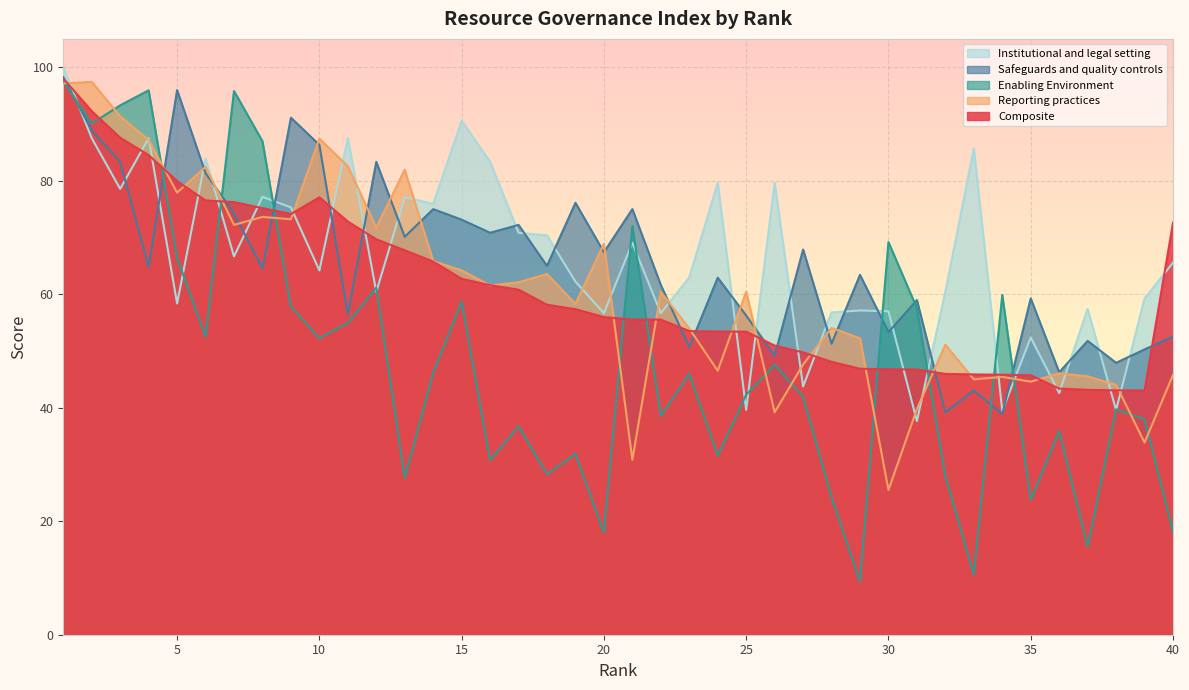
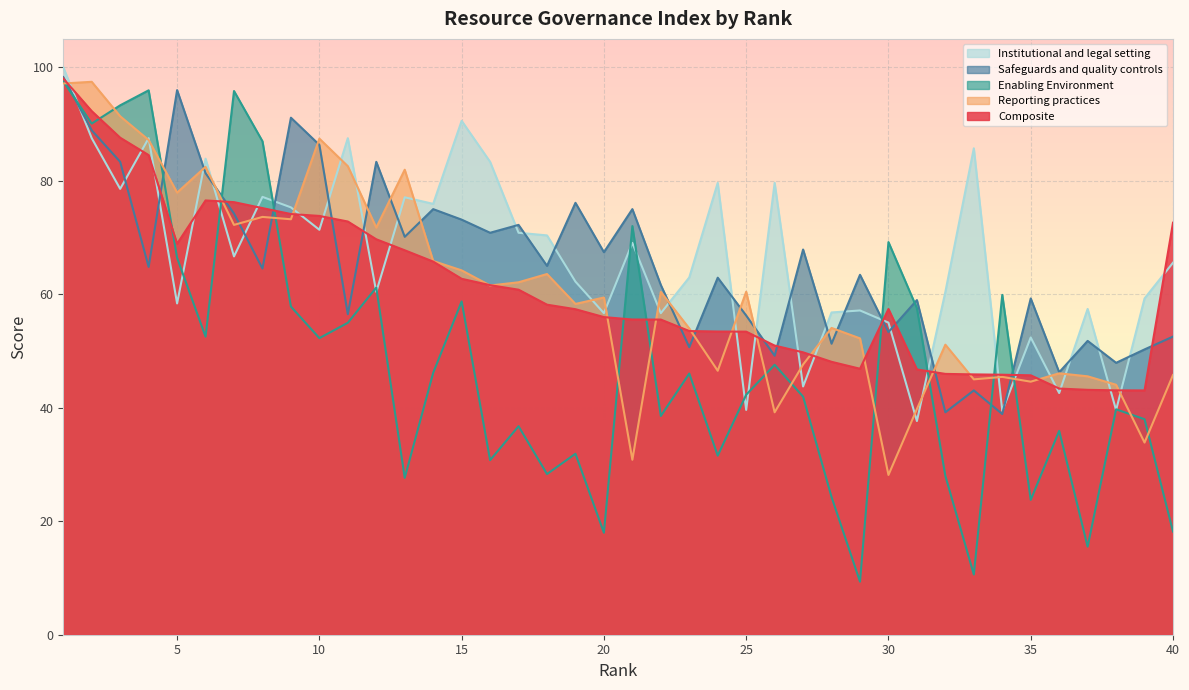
Composite, 5: 80 -> 69
Institutional and legal setting, 10: 64 -> 71
Composite, 10: 77 -> 74
Reporting practices, 20: 69 -> 59
Institutional and legal setting, 30: 57 -> 55
Reporting practices, 30: 26 -> 28
Composite, 30: 47 -> 57
